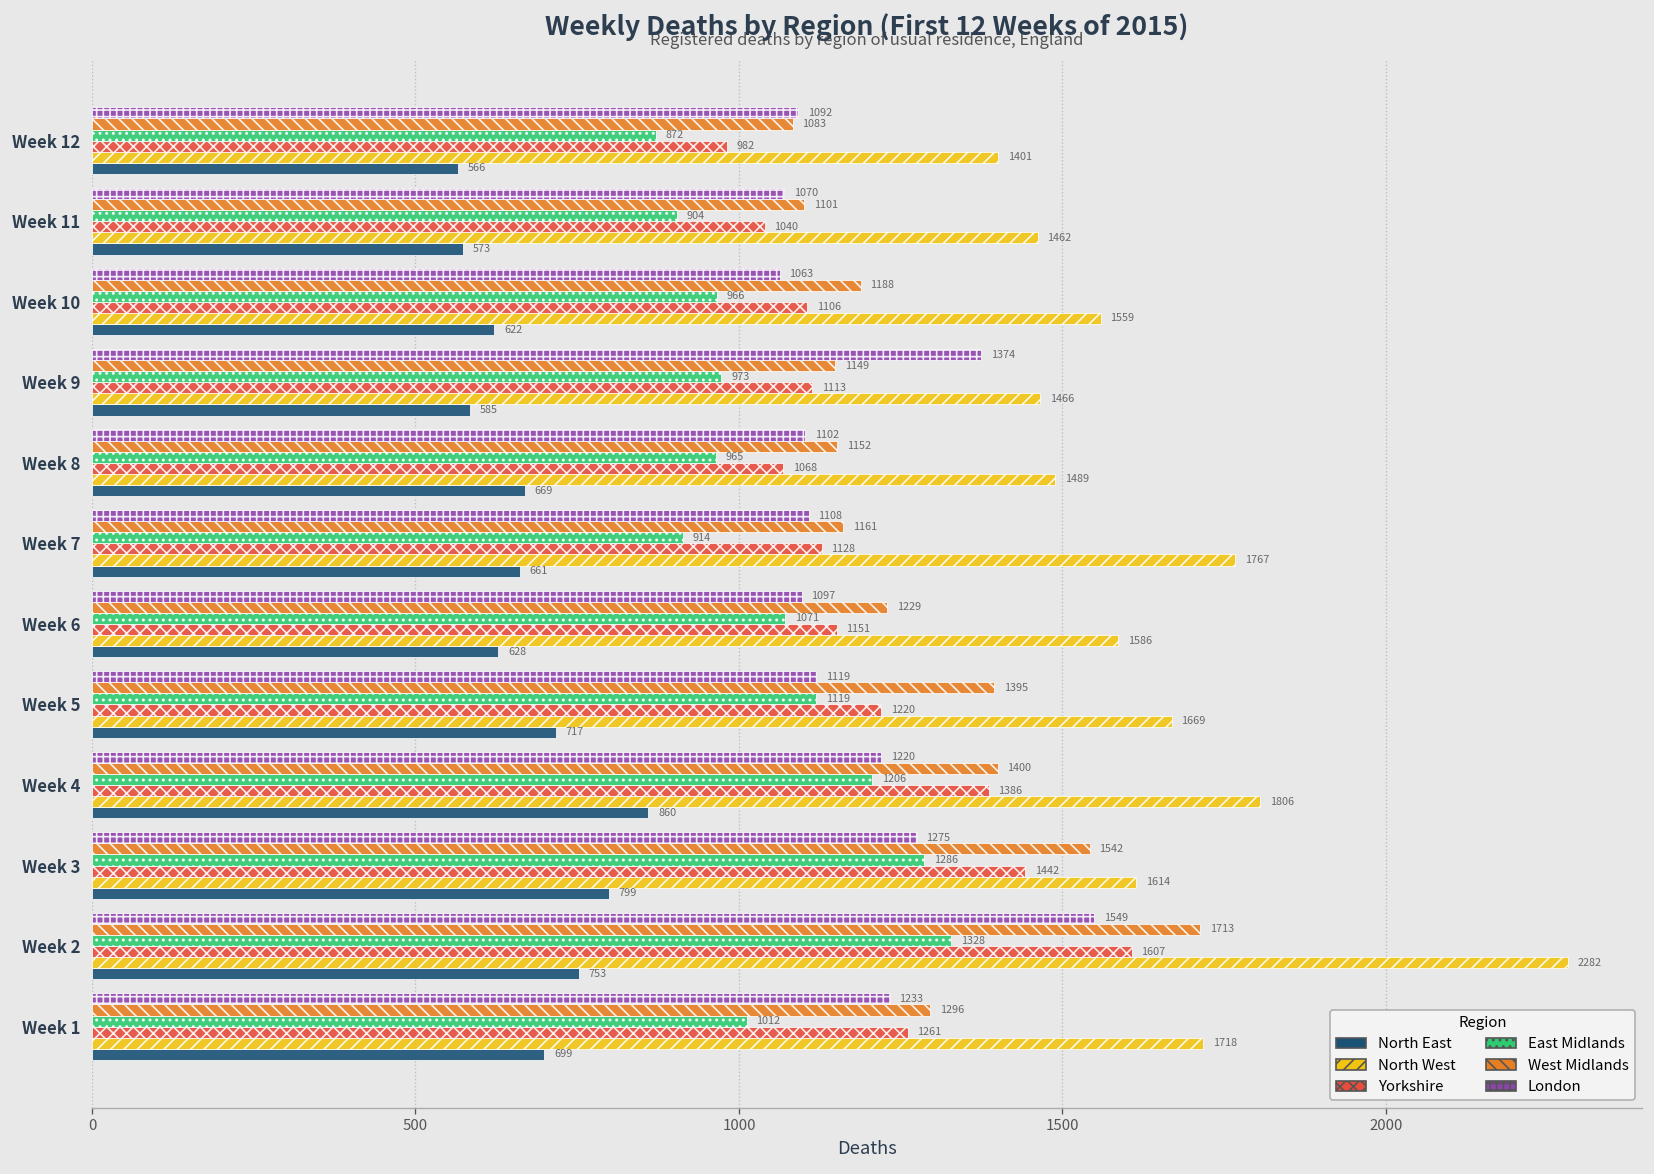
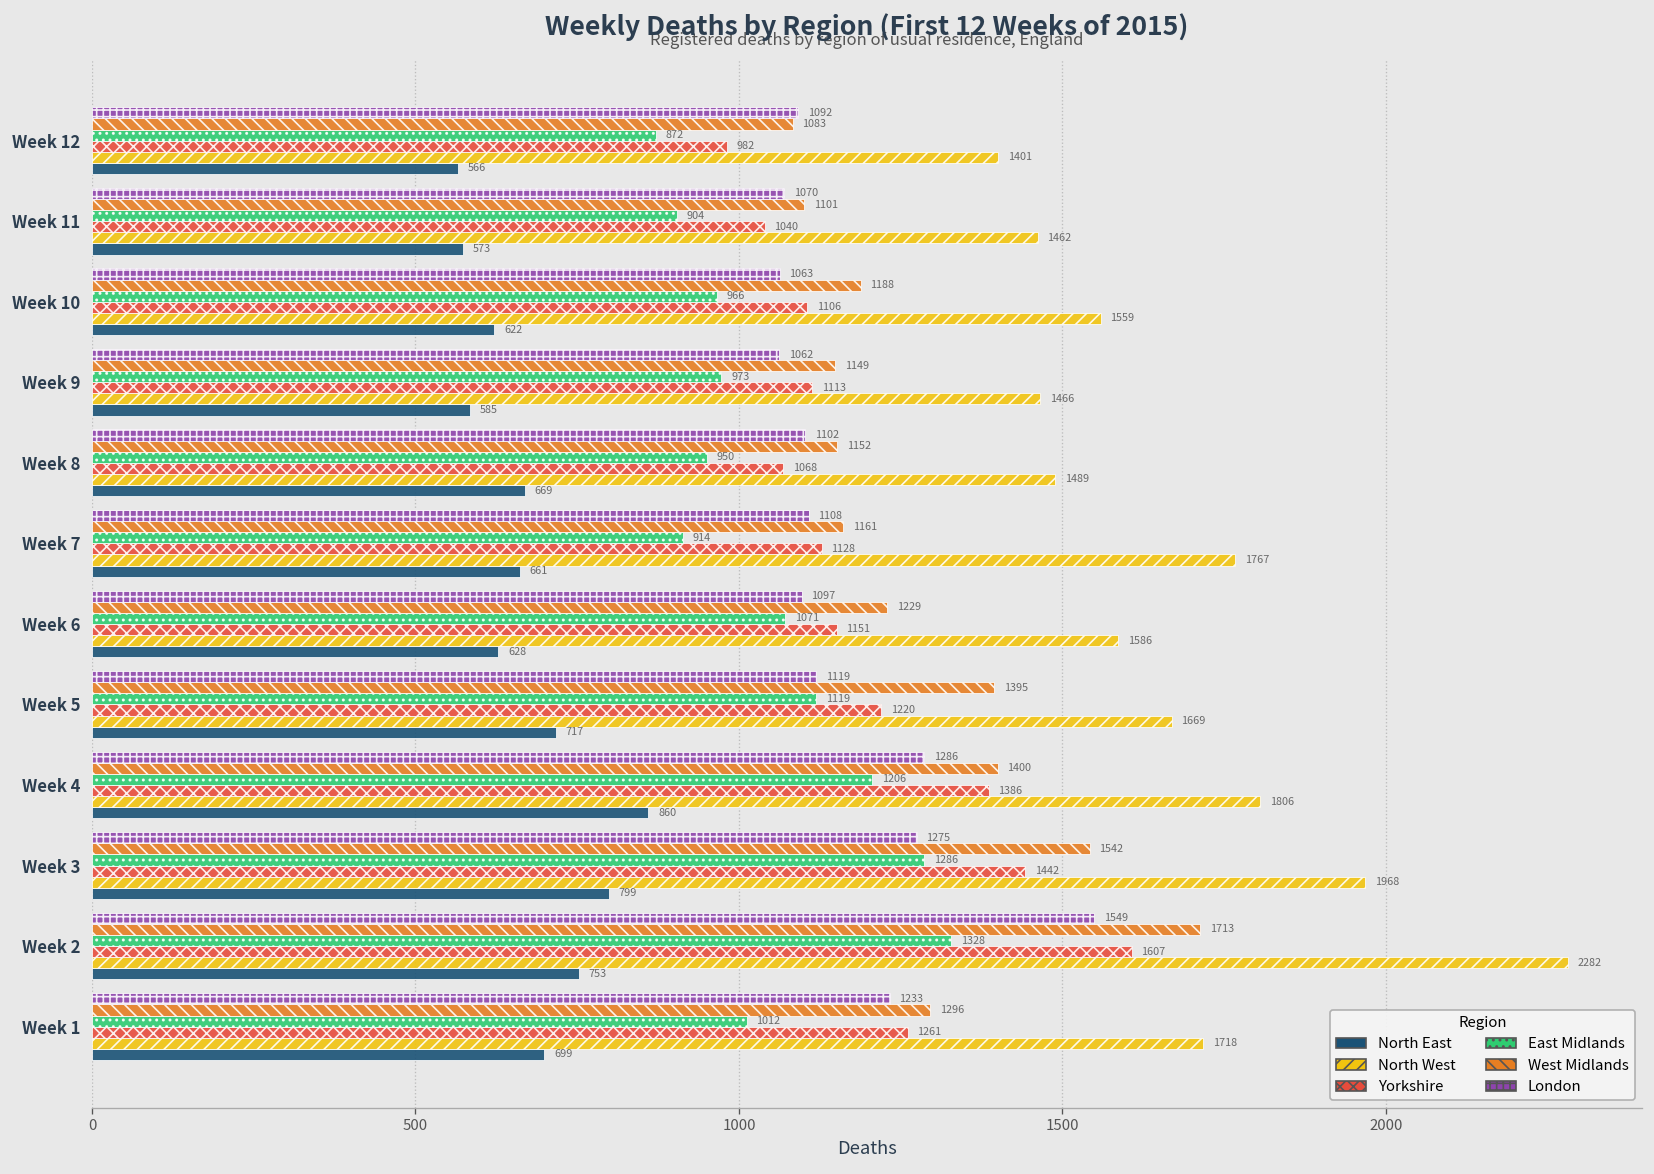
London, Week 9: 1374 -> 1062
East Midlands, Week 8: 965 -> 950
London, Week 4: 1220 -> 1286
North West, Week 3: 1614 -> 1968
